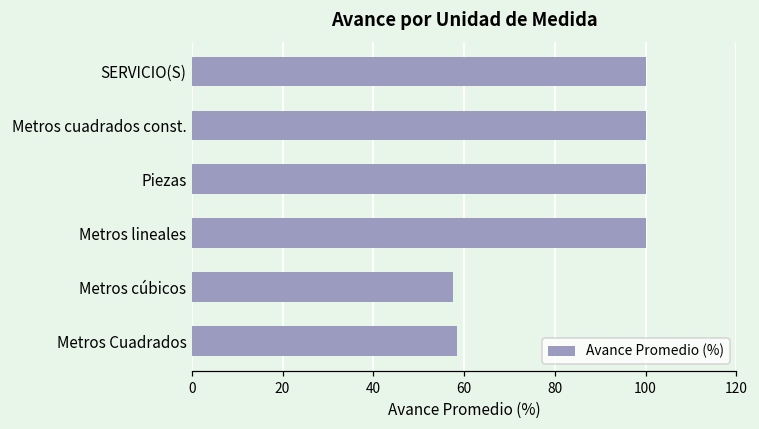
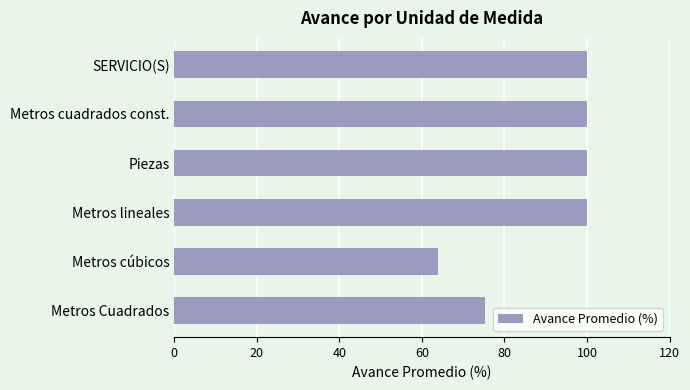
Metros cúbicos: 57 -> 64
Metros Cuadrados: 58 -> 75
